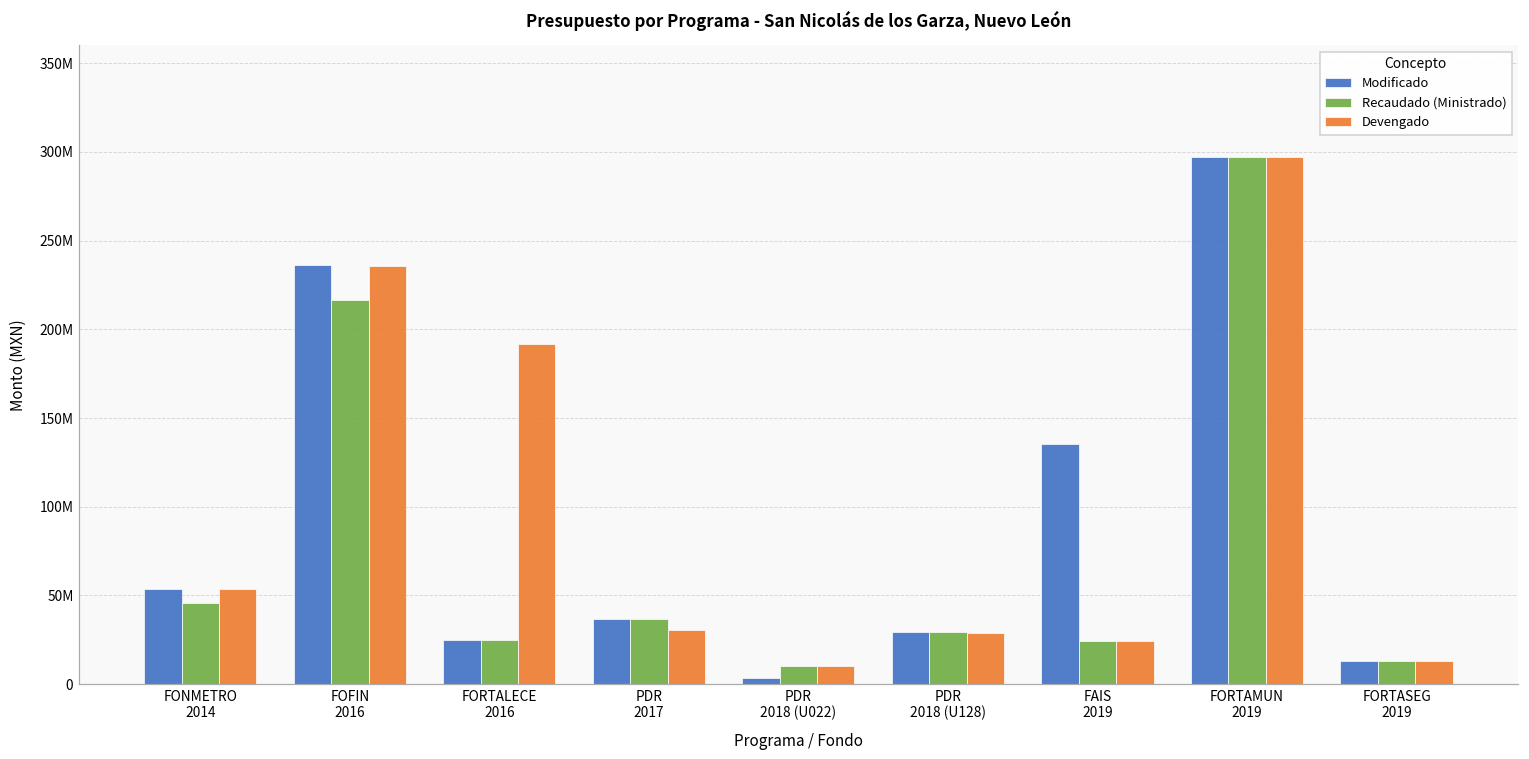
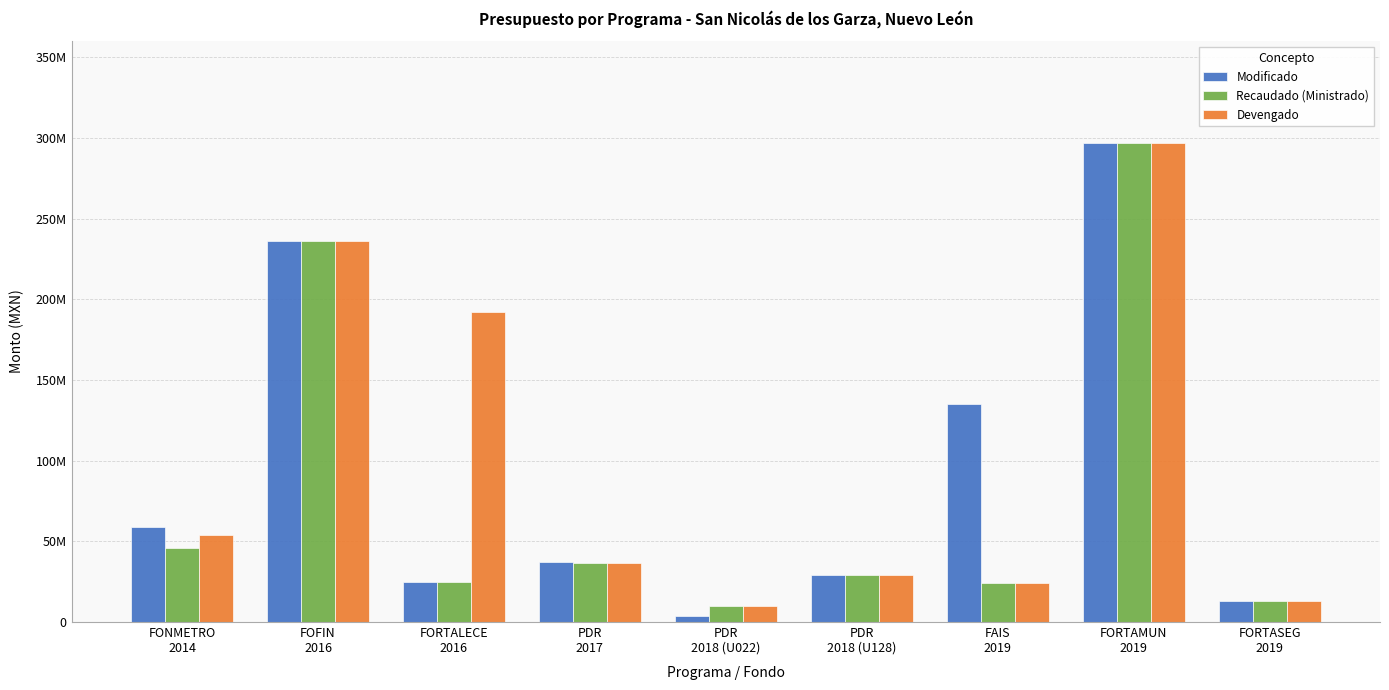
Modificado, FONMETRO 2014: 54000000 -> 59000000
Recaudado (Ministrado), FOFIN 2016: 217000000 -> 236000000
Devengado, PDR 2017: 30000000 -> 37000000
